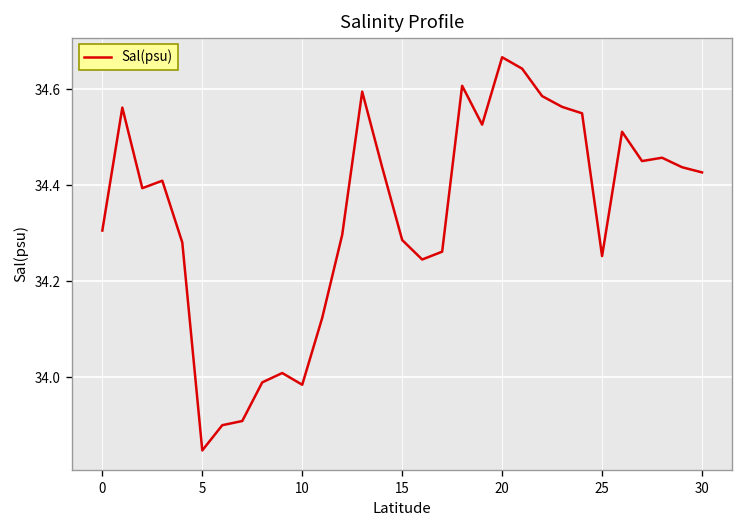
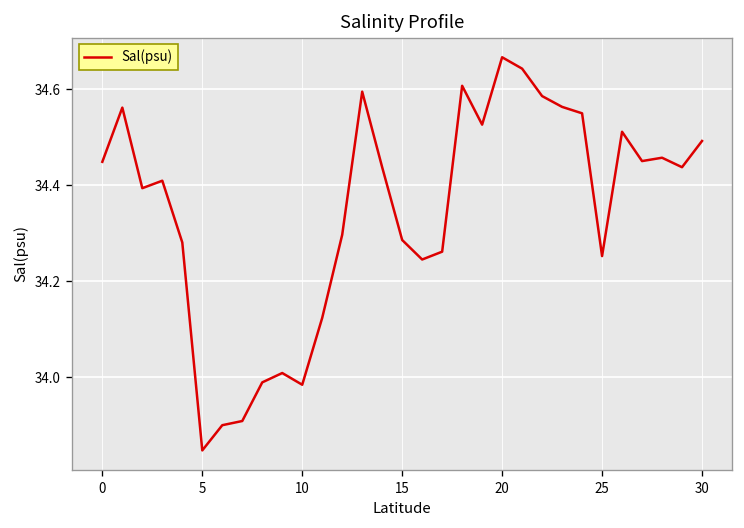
0: 34.31 -> 34.45
30: 34.43 -> 34.49
